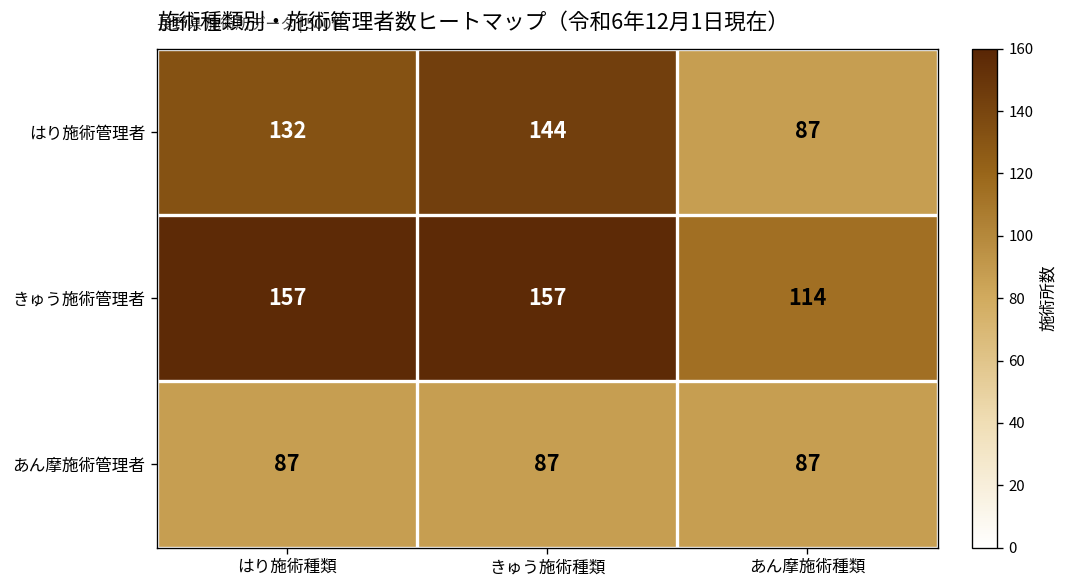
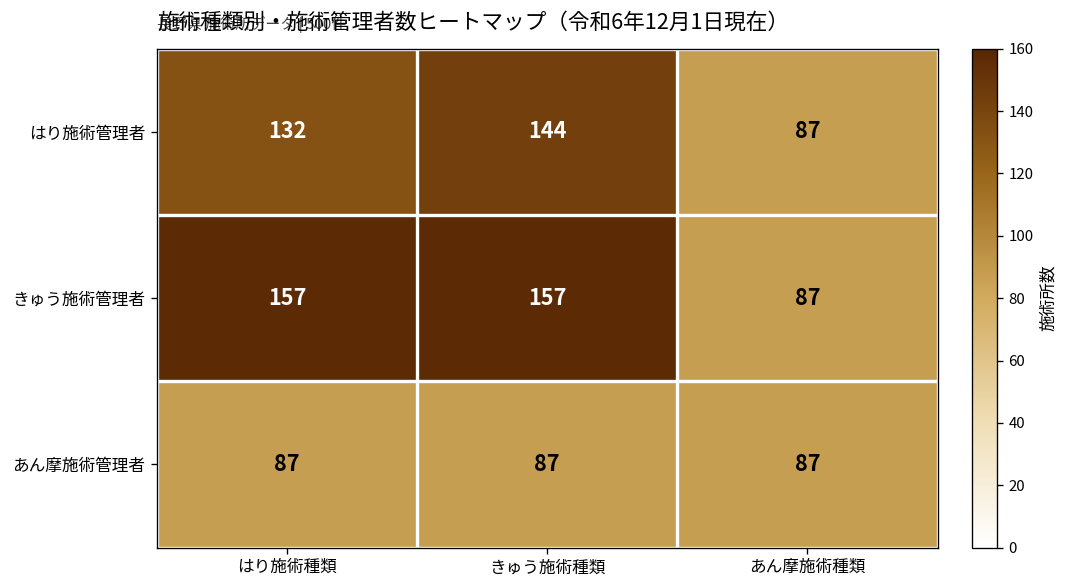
きゅう施術管理者, あん摩施術種類: 114 -> 87
